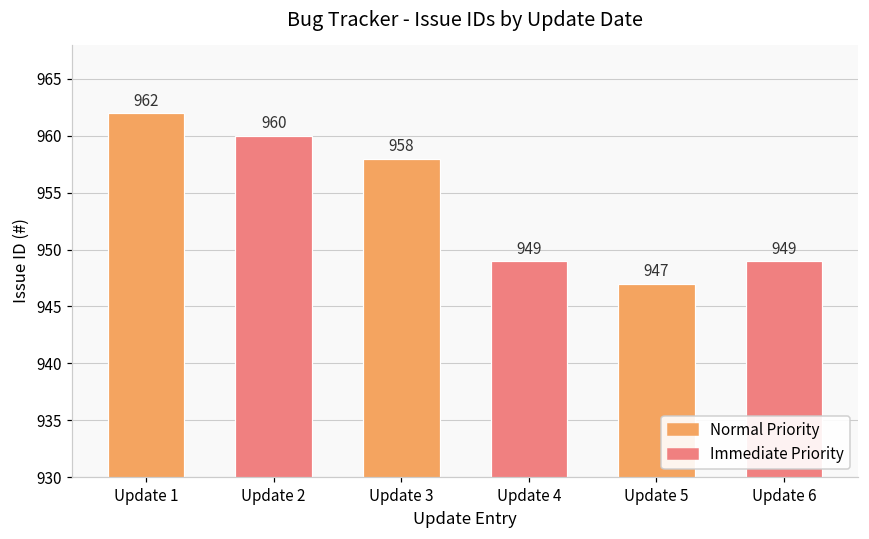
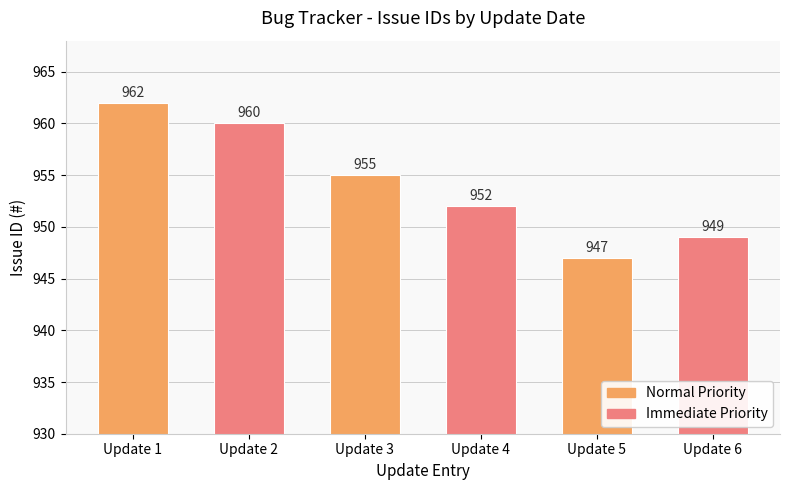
Update 3: 958 -> 955
Update 4: 949 -> 952
